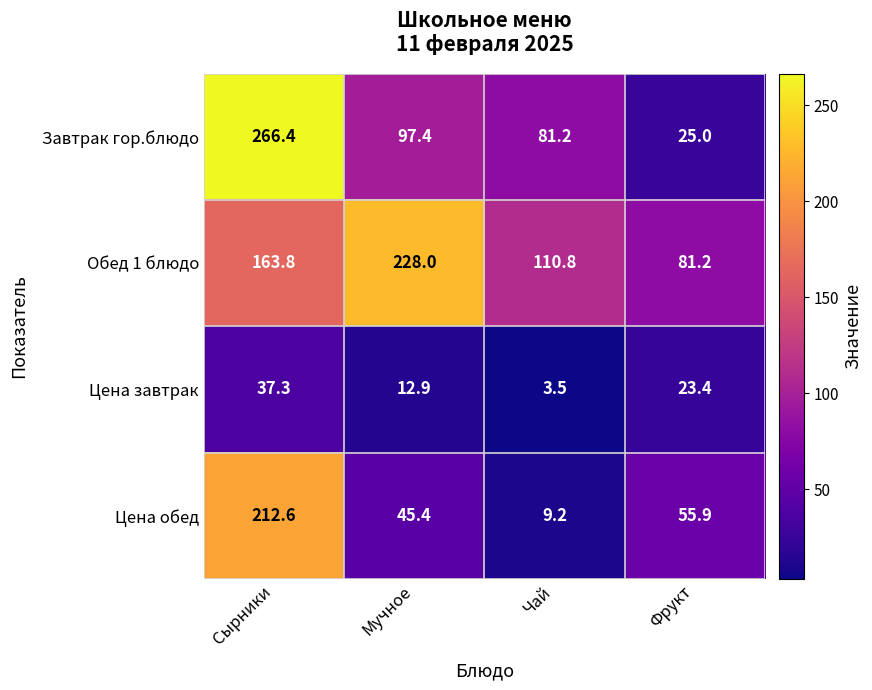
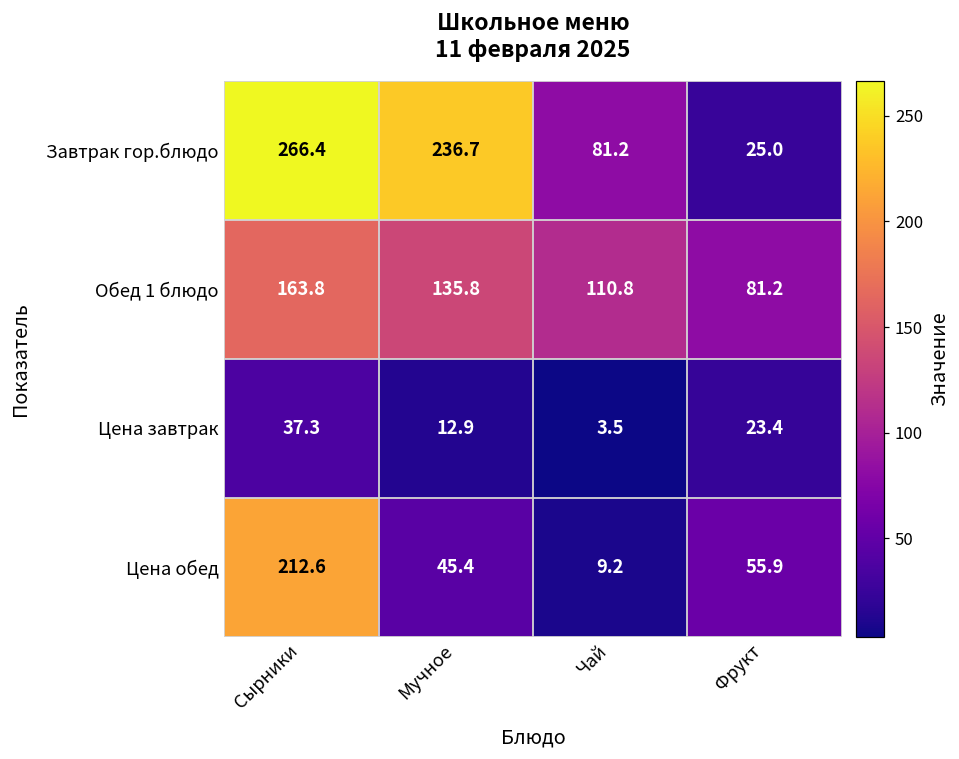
Завтрак гор.блюдо, Мучное: 97.4 -> 236.7
Обед 1 блюдо, Мучное: 228.0 -> 135.8
